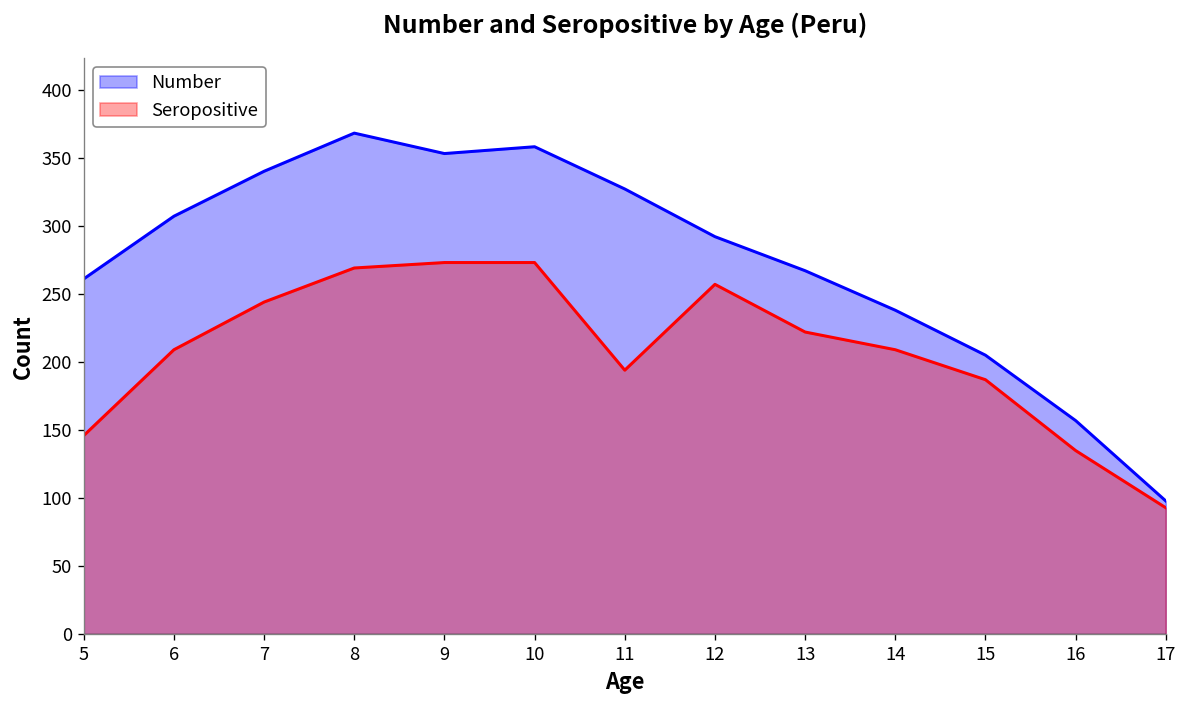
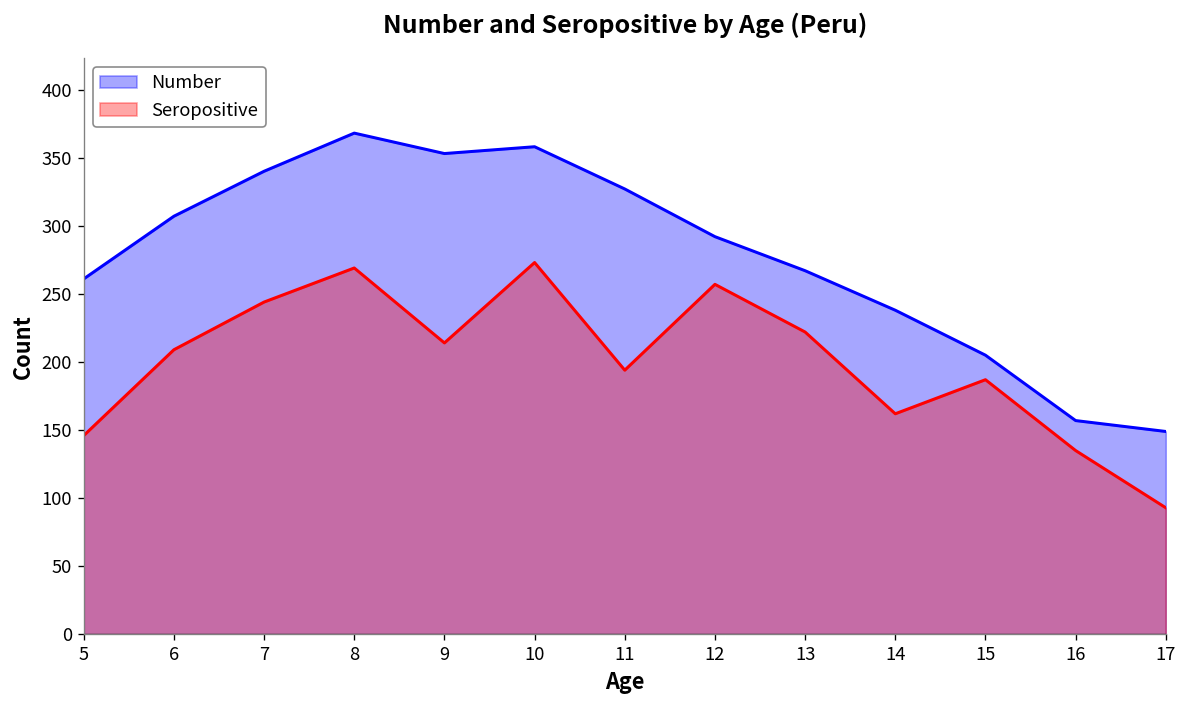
Seropositive, 9: 273 -> 214
Seropositive, 14: 209 -> 162
Number, 17: 98 -> 149
